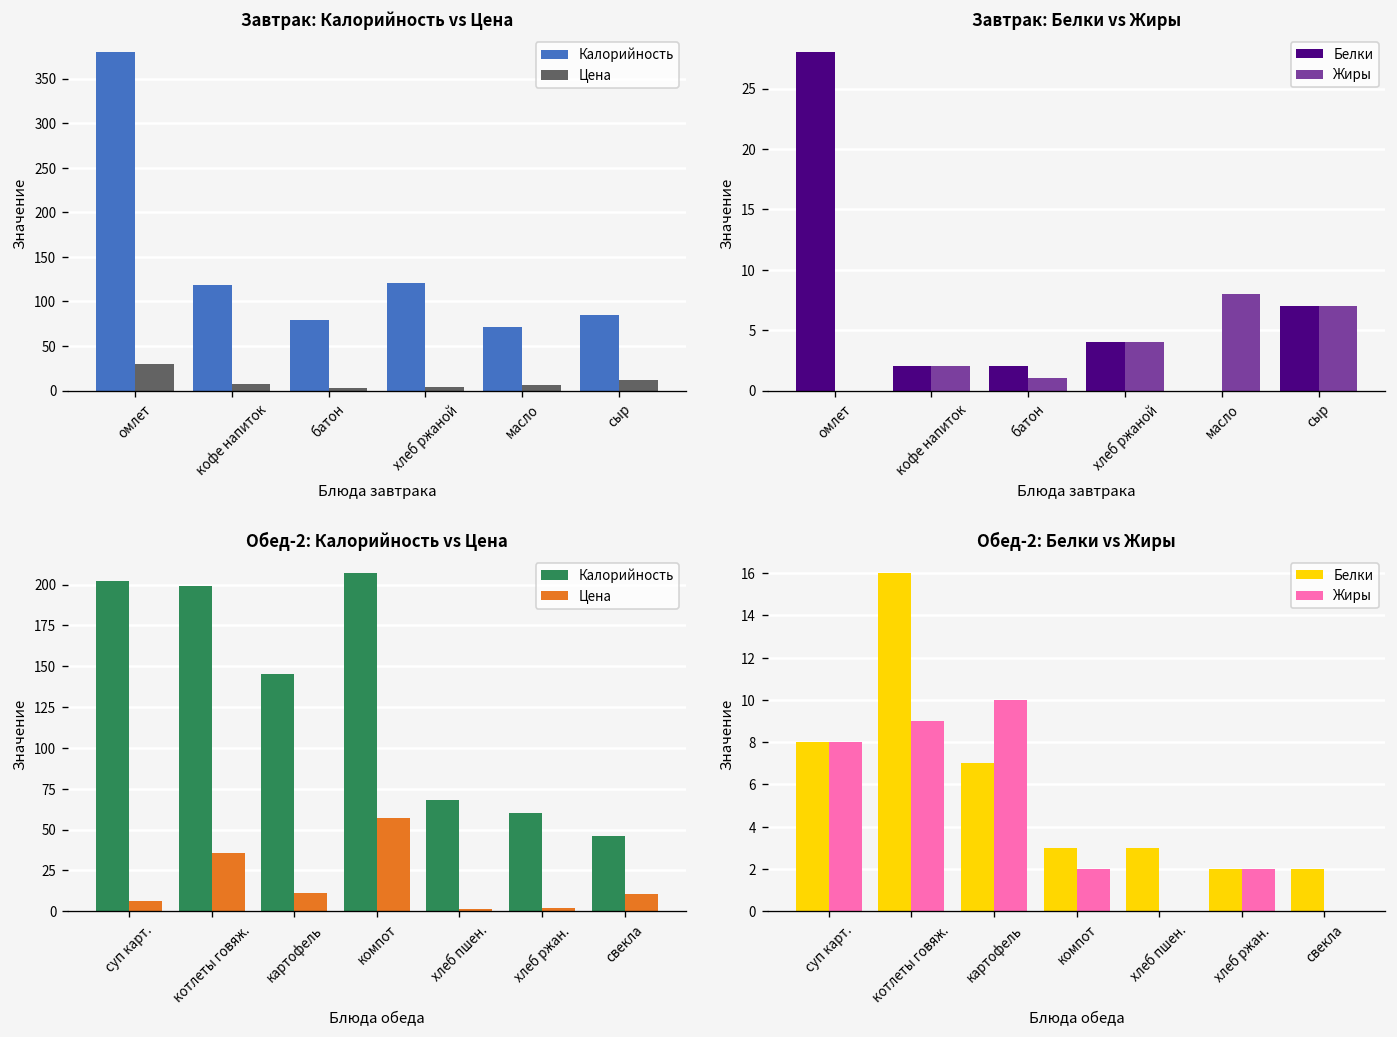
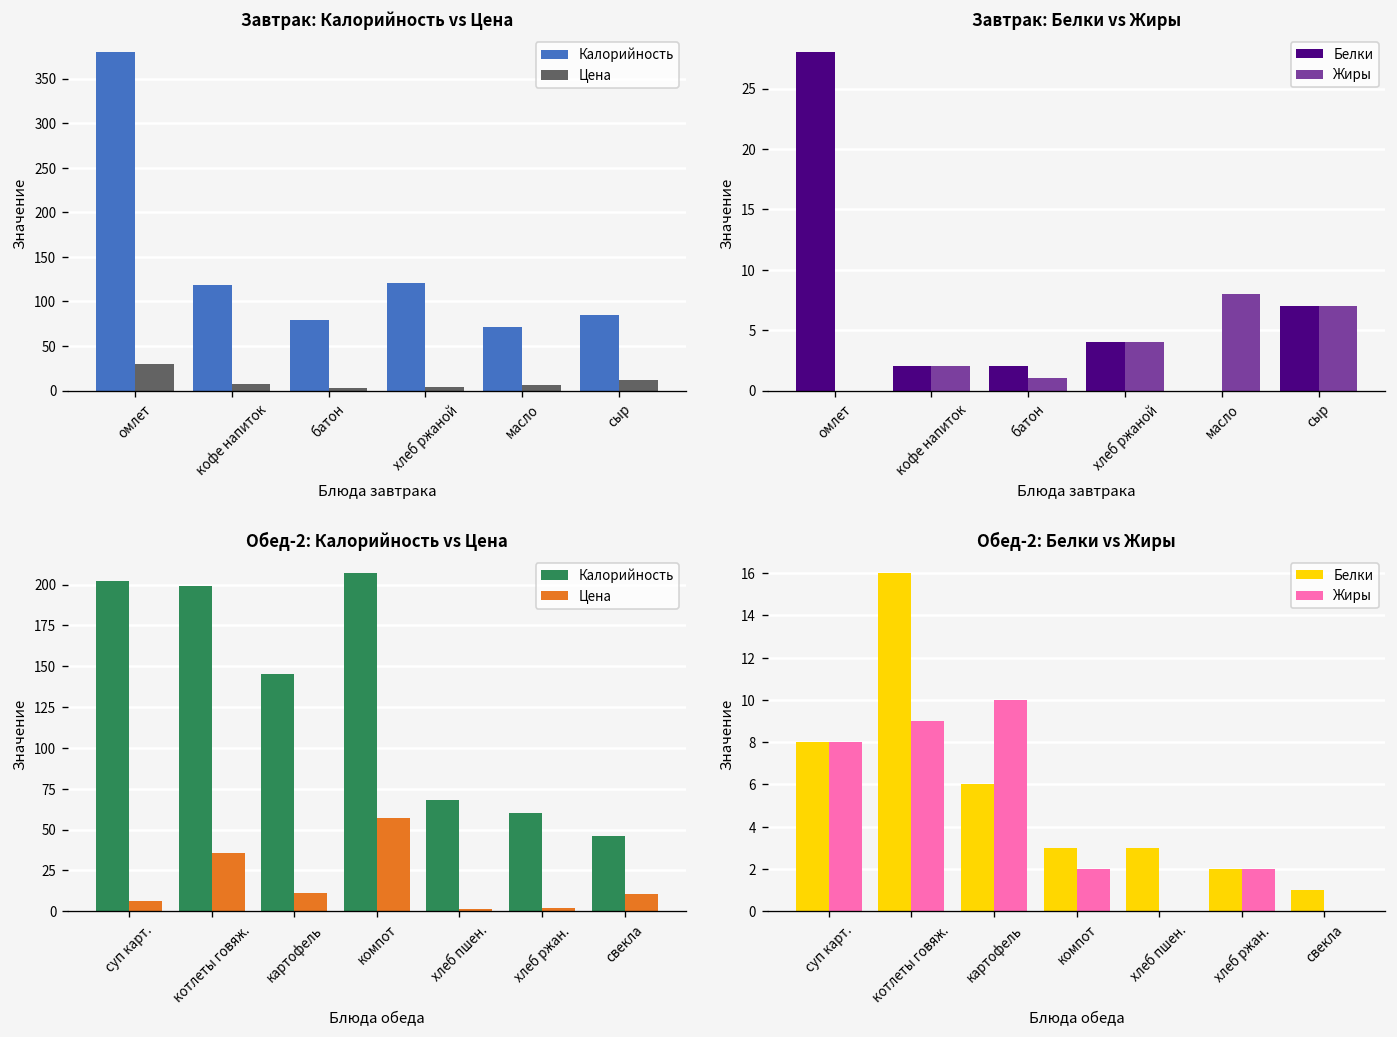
Обед-2: Белки vs Жиры, Белки, картофель: 7 -> 6
Обед-2: Белки vs Жиры, Белки, свекла: 2 -> 1
